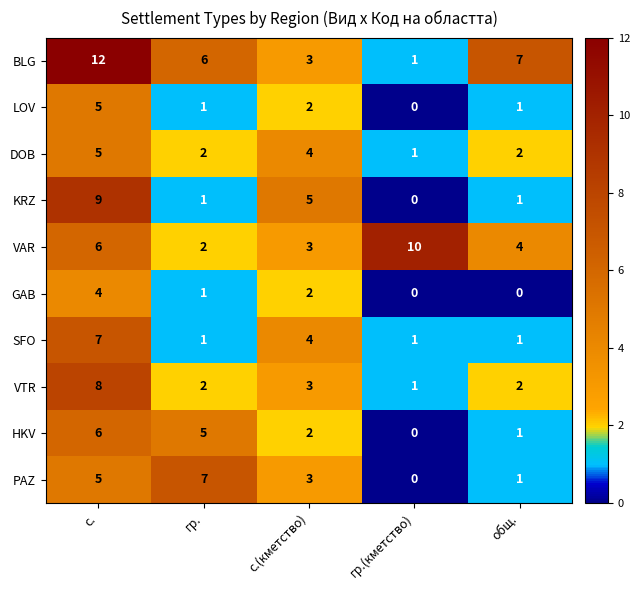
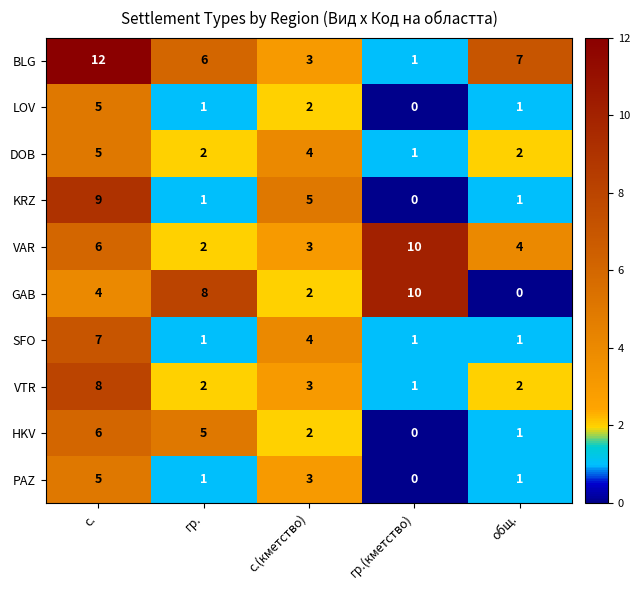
GAB, гр.: 1 -> 8
GAB, гр.(кметство): 0 -> 10
PAZ, гр.: 7 -> 1
